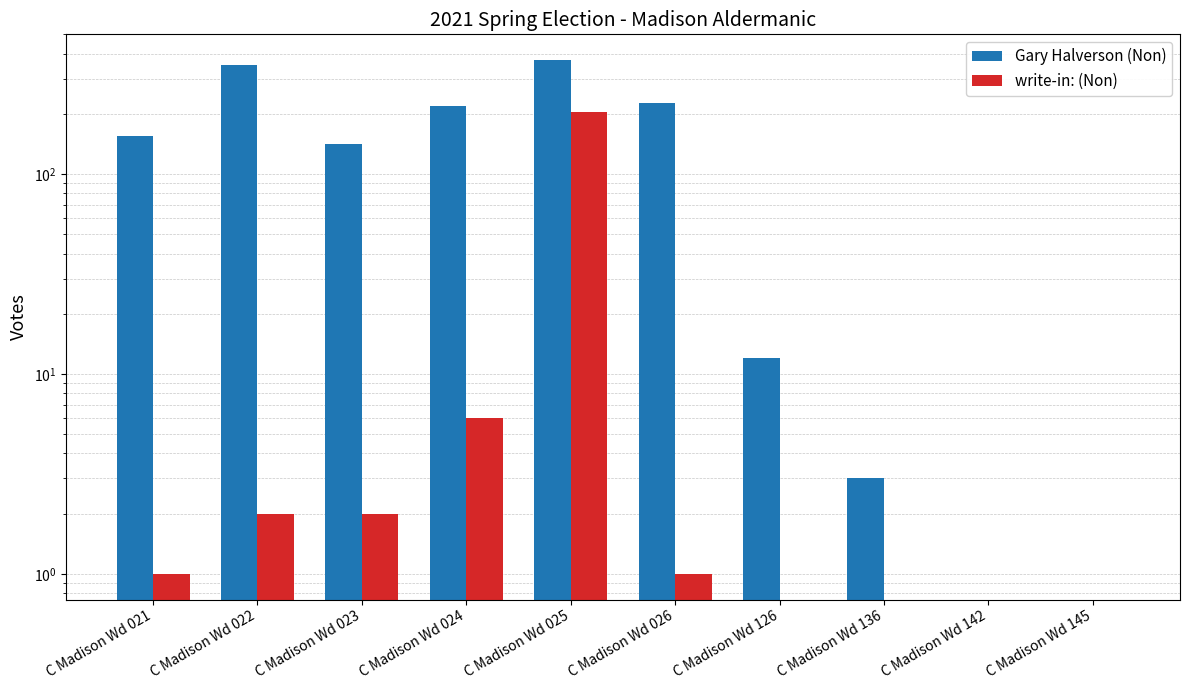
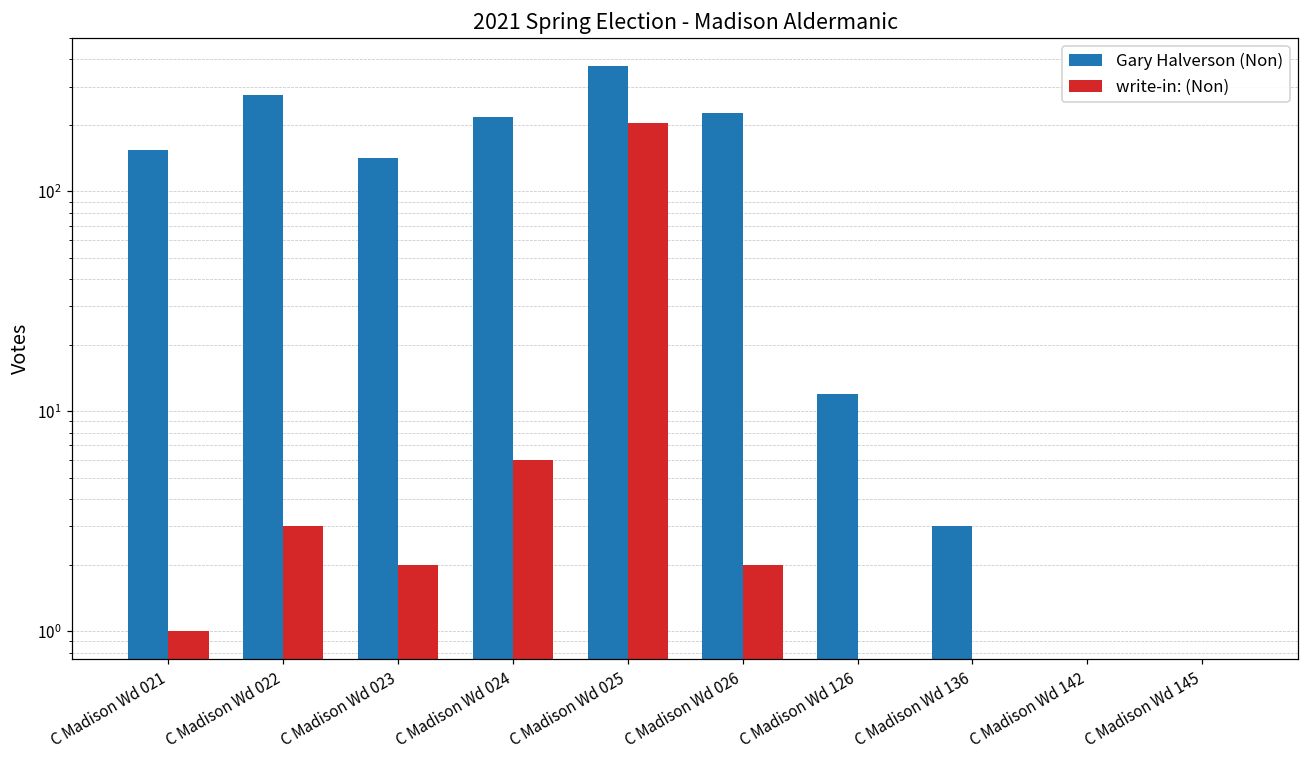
Gary Halverson (Non), C Madison Wd 022: 350 -> 280
write-in: (Non), C Madison Wd 022: 2 -> 3
write-in: (Non), C Madison Wd 026: 1 -> 2
